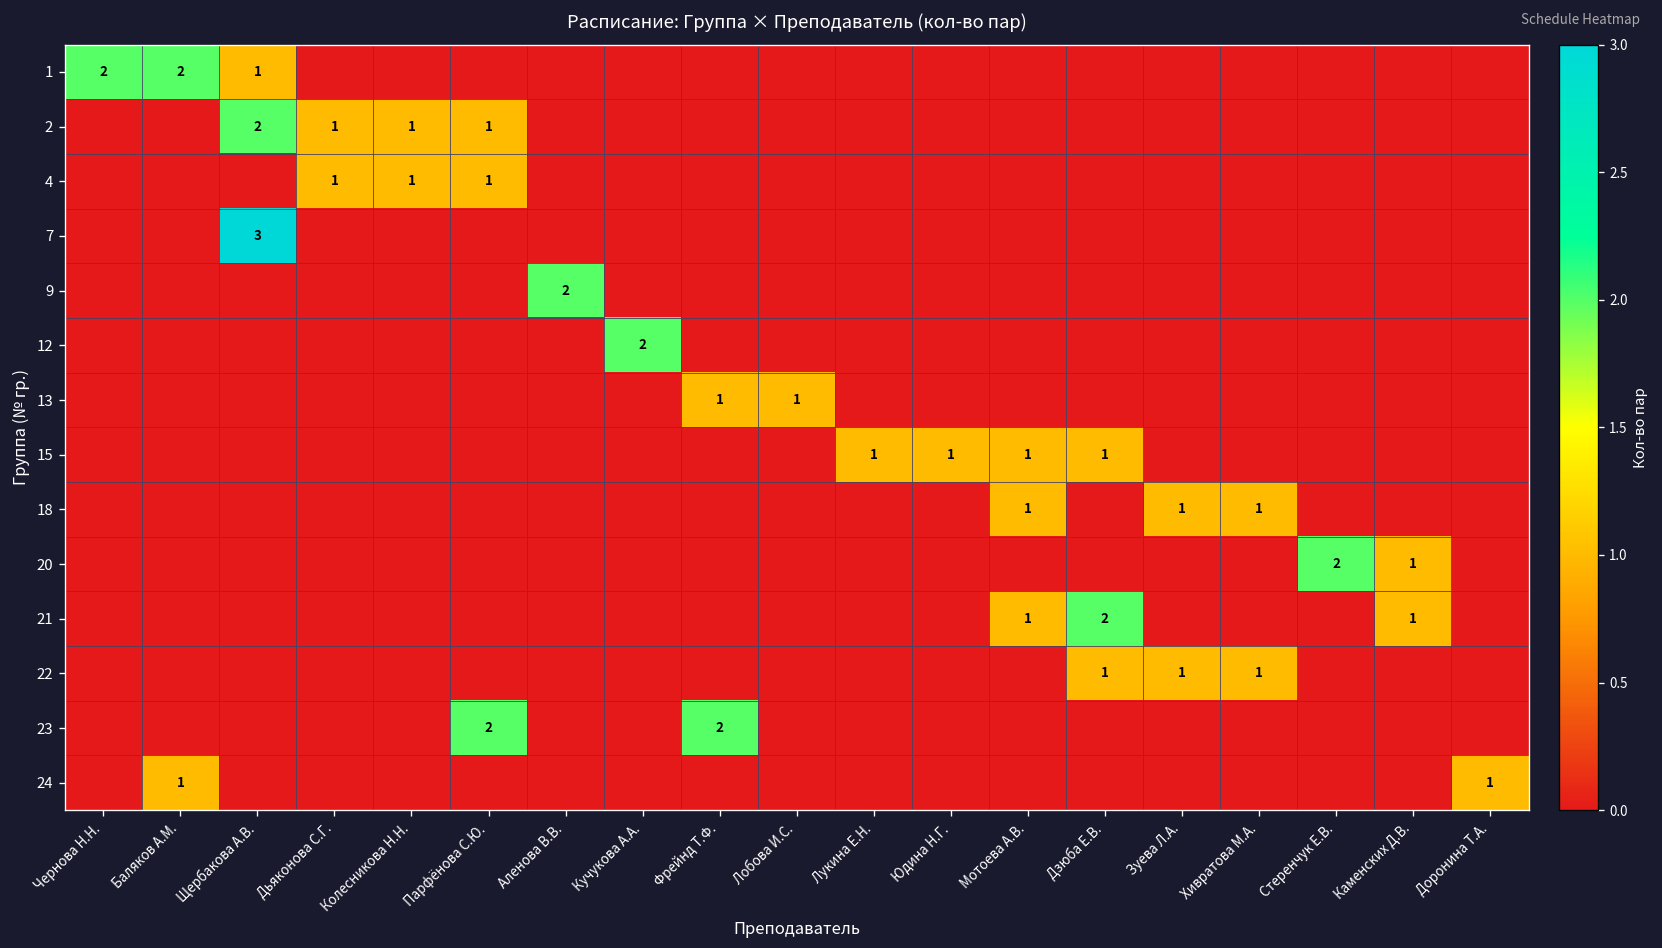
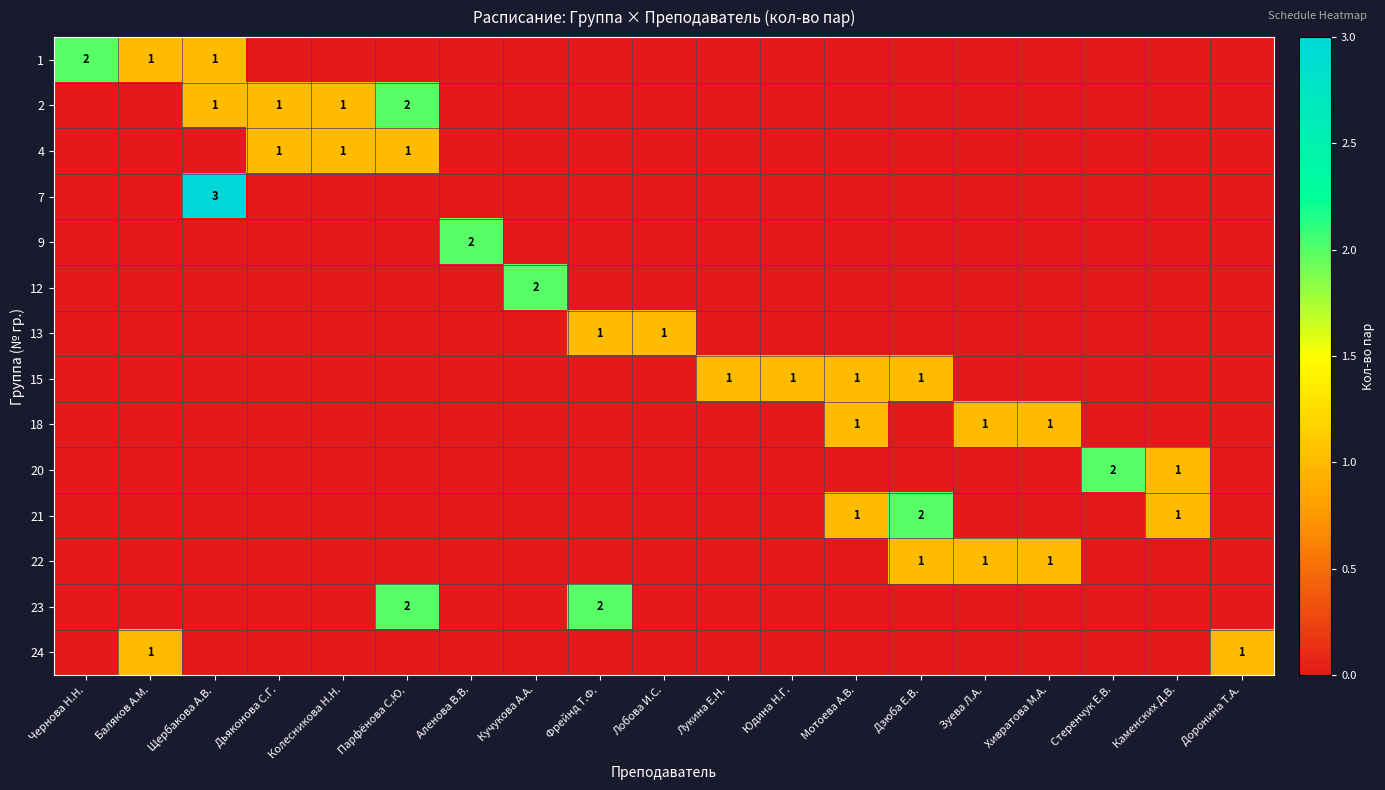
1, Баляков А.М.: 2 -> 1
2, Щербакова А.В.: 2 -> 1
2, Парфёнова С.Ю.: 1 -> 2
